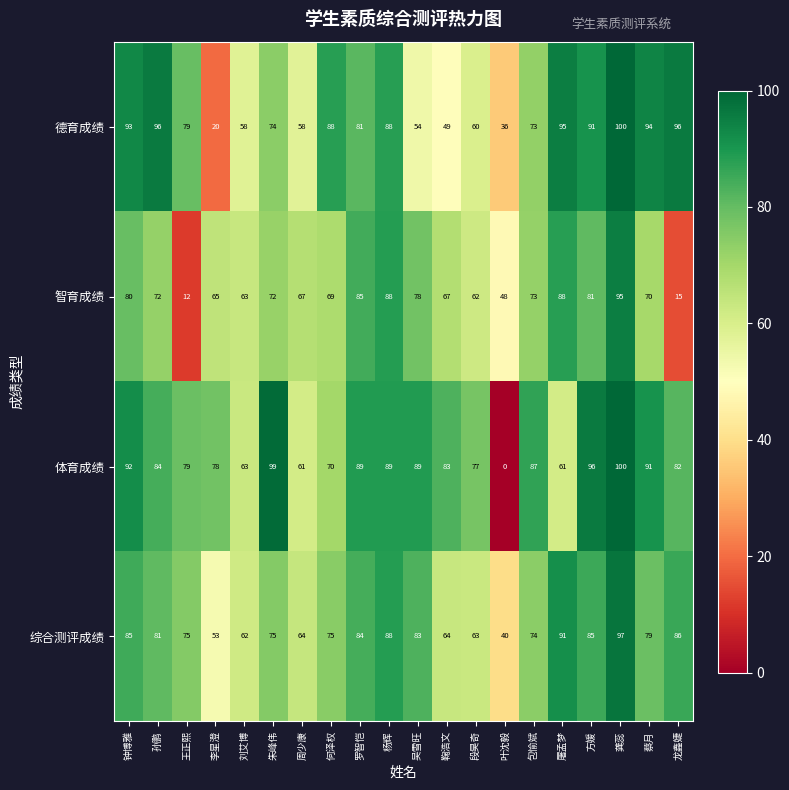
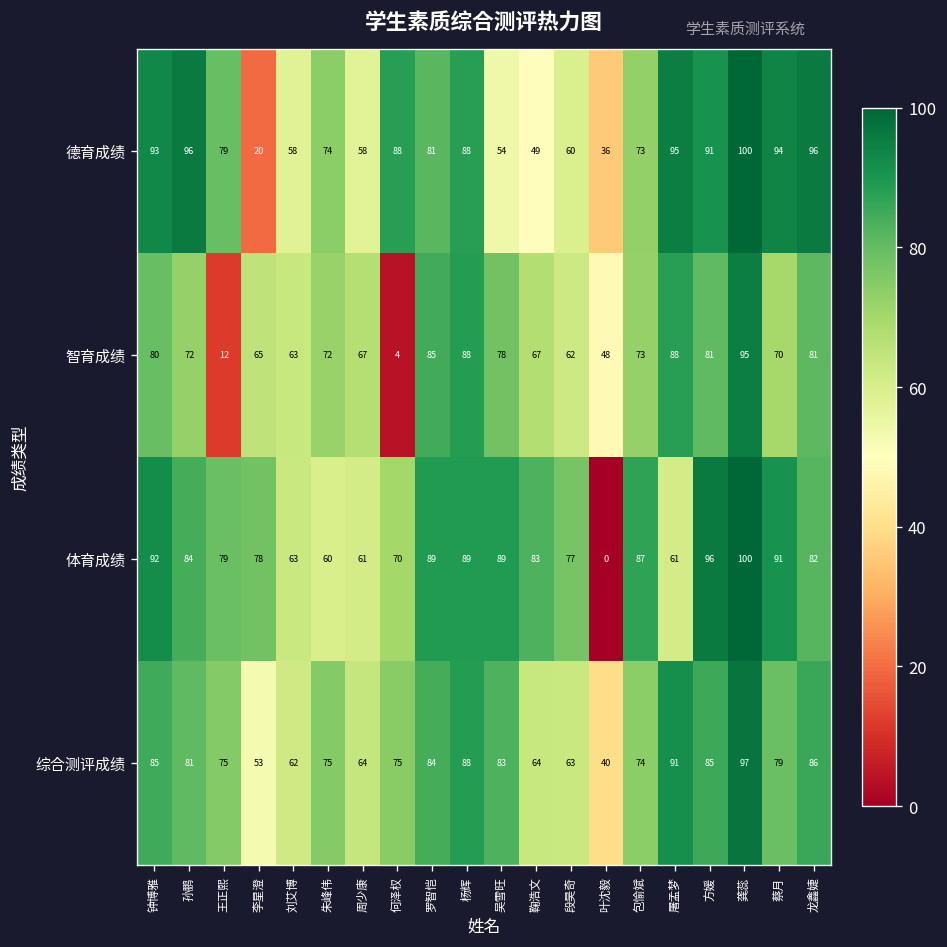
智育成绩, 何泽权: 69 -> 4
智育成绩, 龙鑫婕: 15 -> 81
体育成绩, 朱峰伟: 99 -> 60
